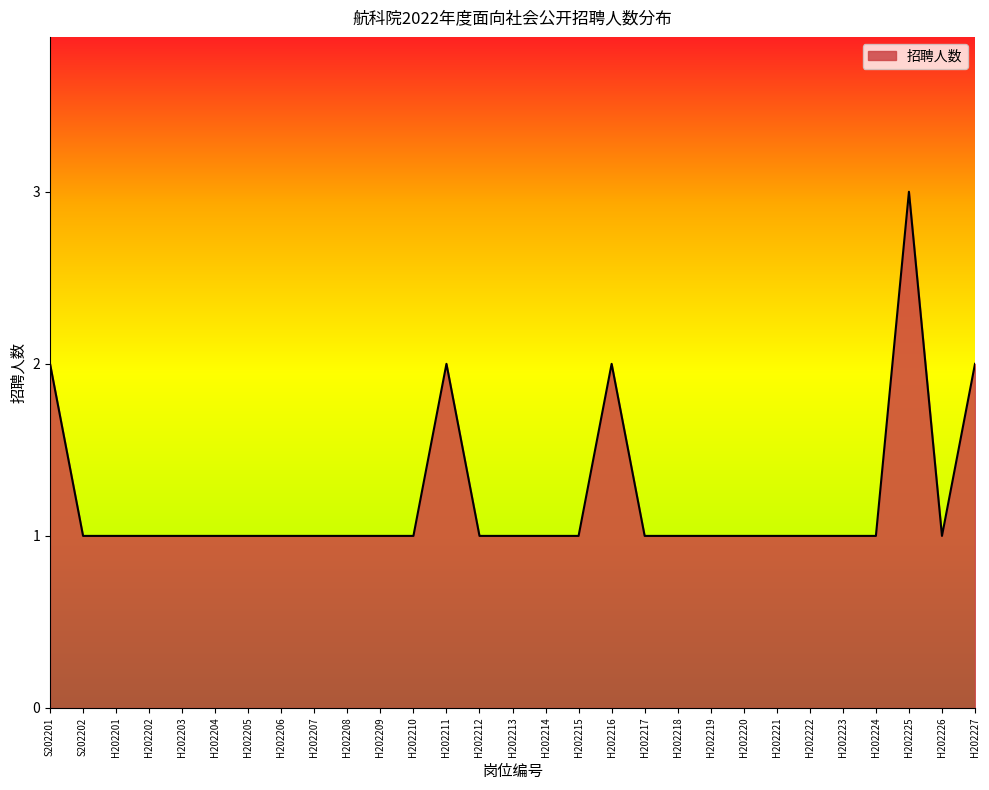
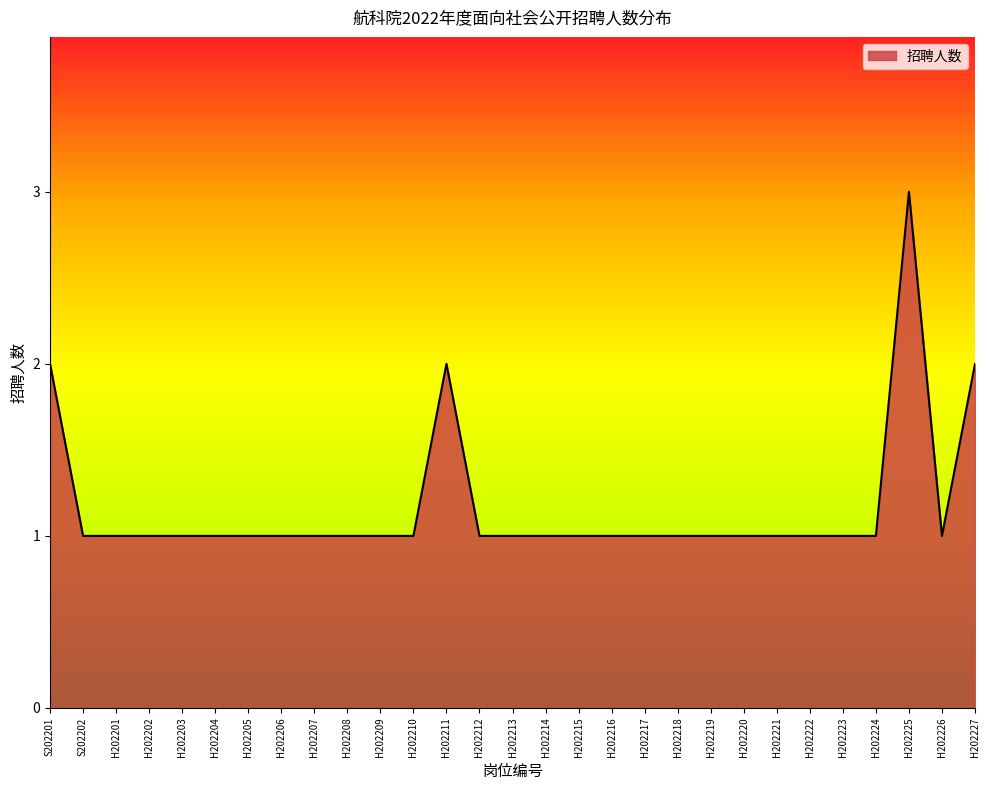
H202216: 2 -> 1
